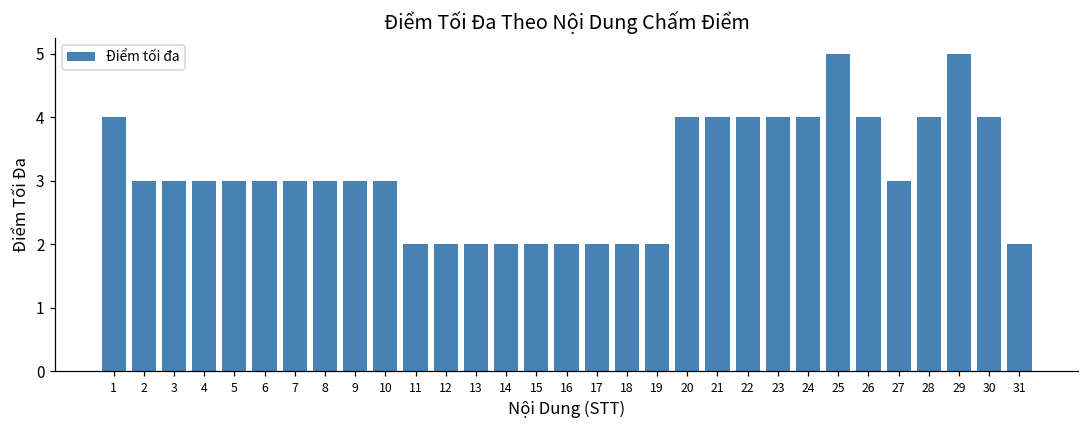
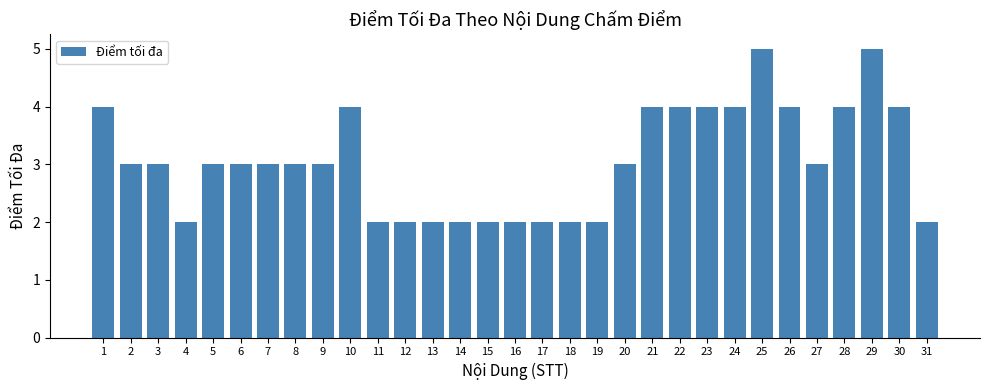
4: 3 -> 2
10: 3 -> 4
20: 4 -> 3
